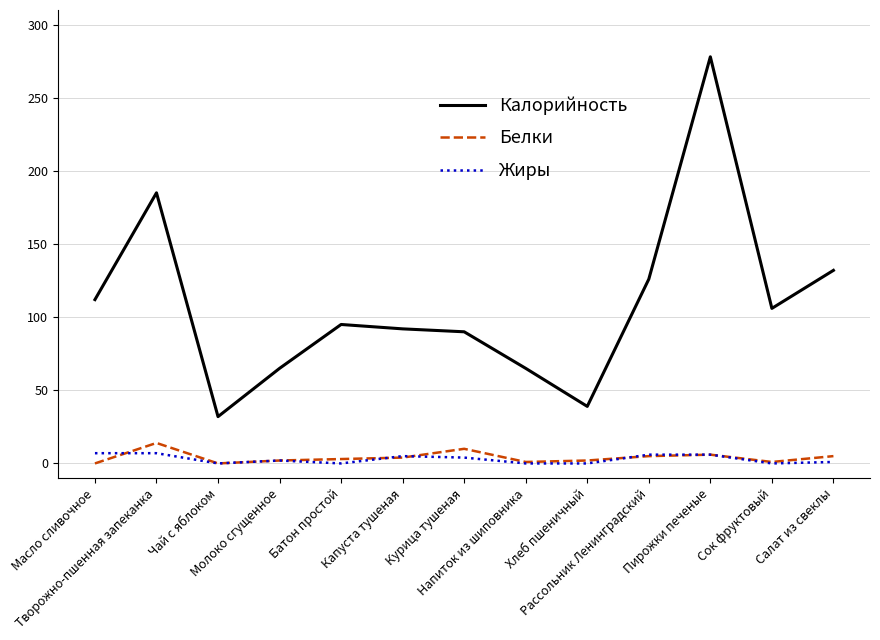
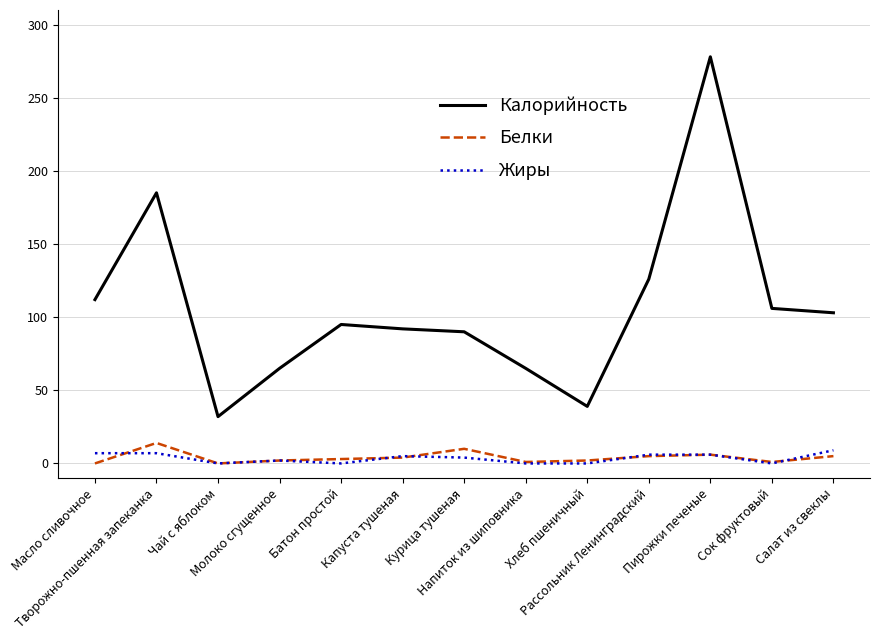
Калорийность, Салат из свеклы: 132 -> 103
Жиры, Салат из свеклы: 1 -> 9
